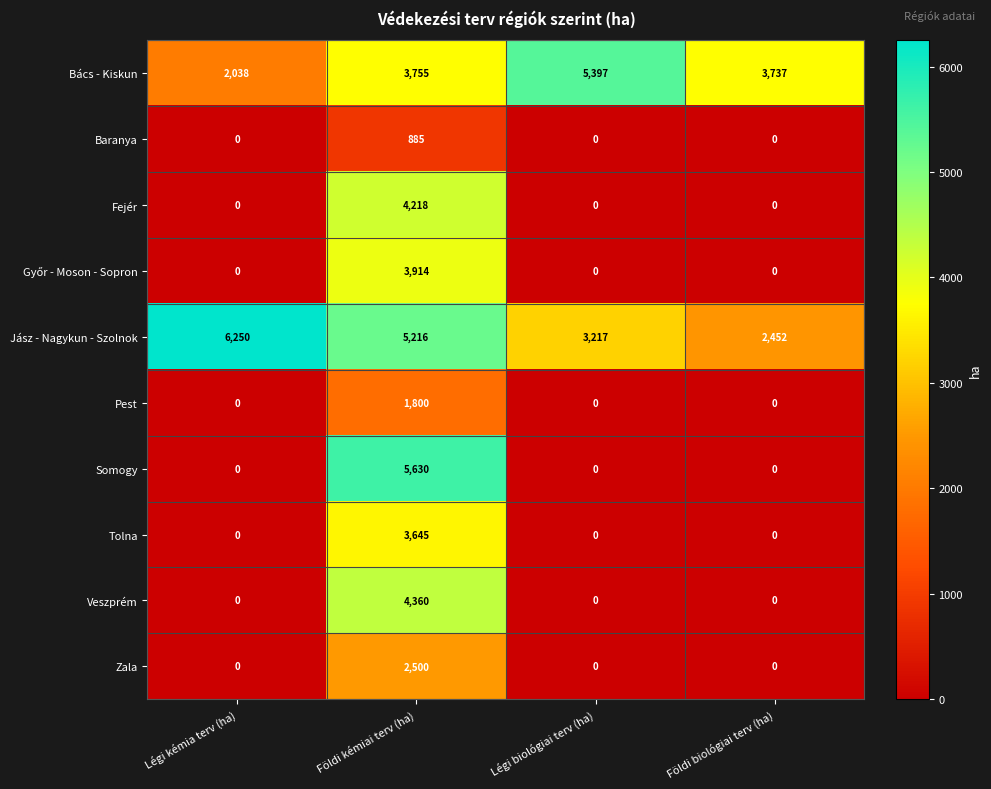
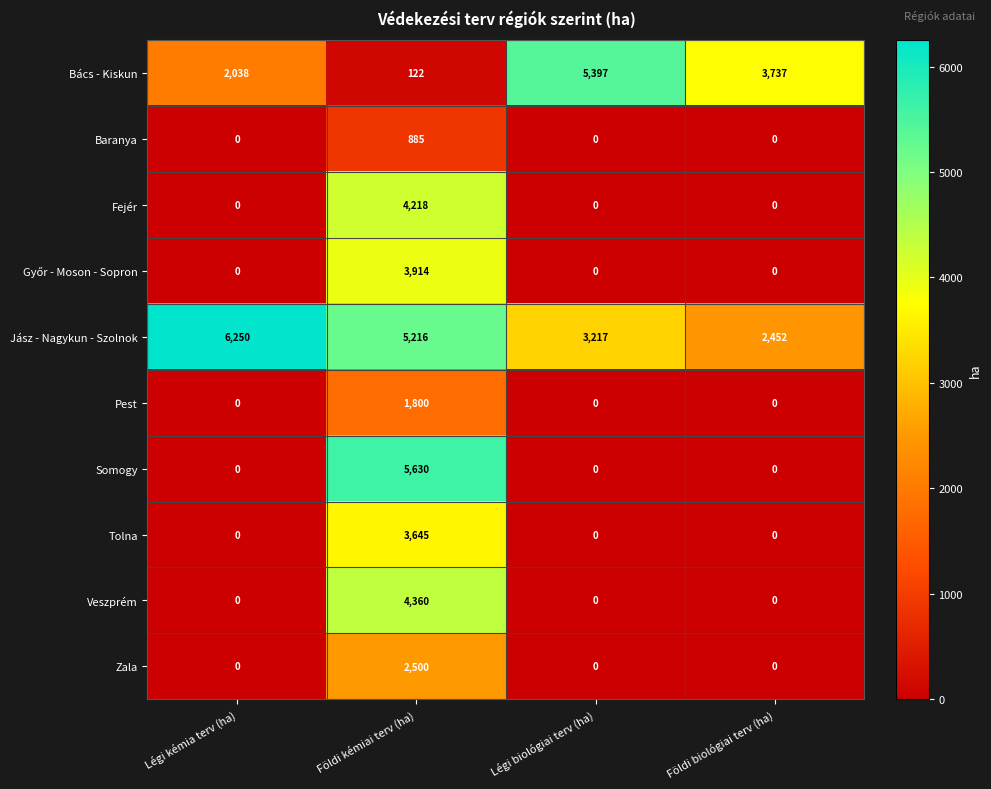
Bács - Kiskun, Földi kémiai terv (ha): 3,755 -> 122
